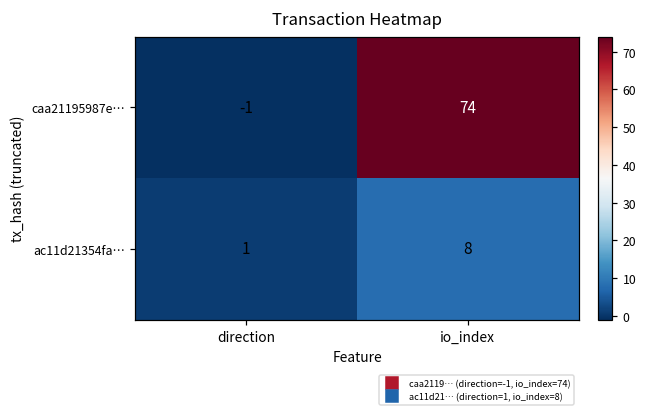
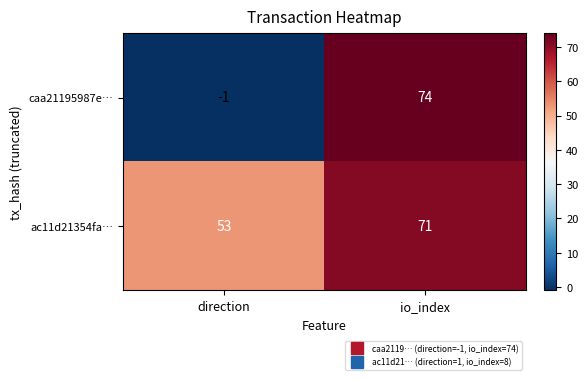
ac11d21354fa…, direction: 1 -> 53
ac11d21354fa…, io_index: 8 -> 71
